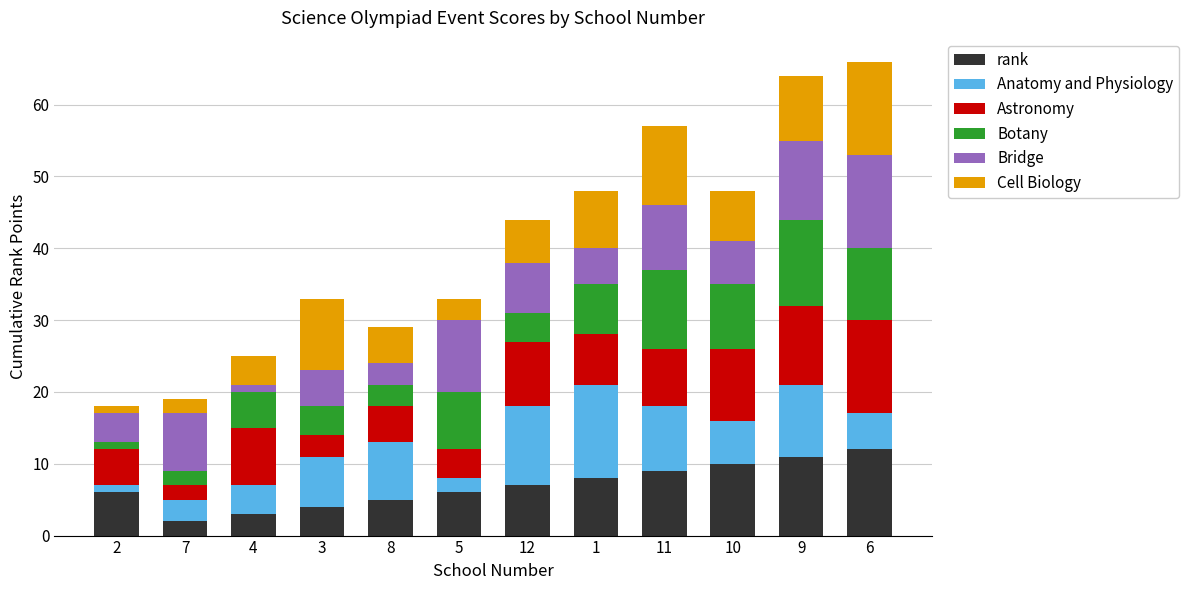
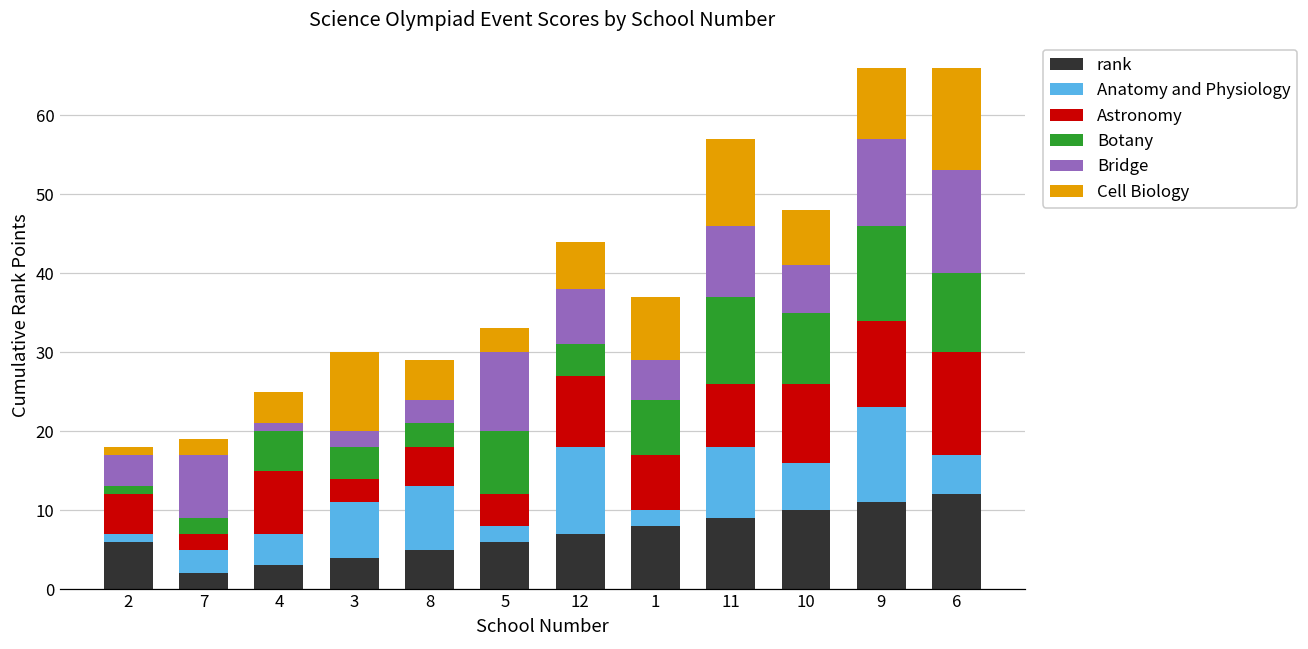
Bridge, 3: 5 -> 2
Anatomy and Physiology, 1: 13 -> 2
Anatomy and Physiology, 9: 10 -> 12
